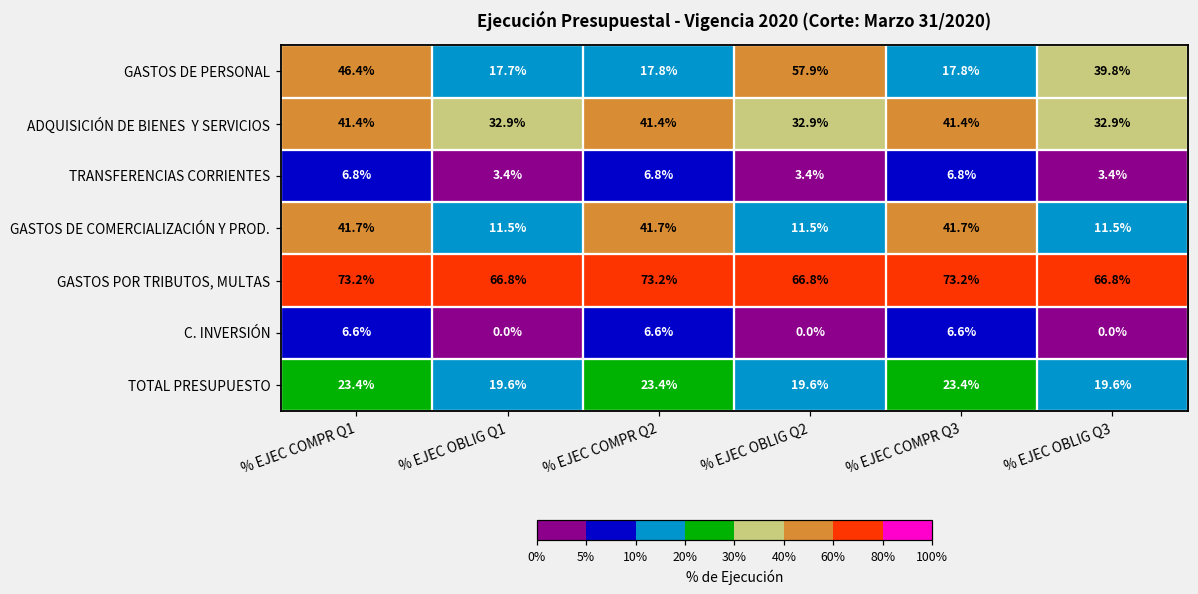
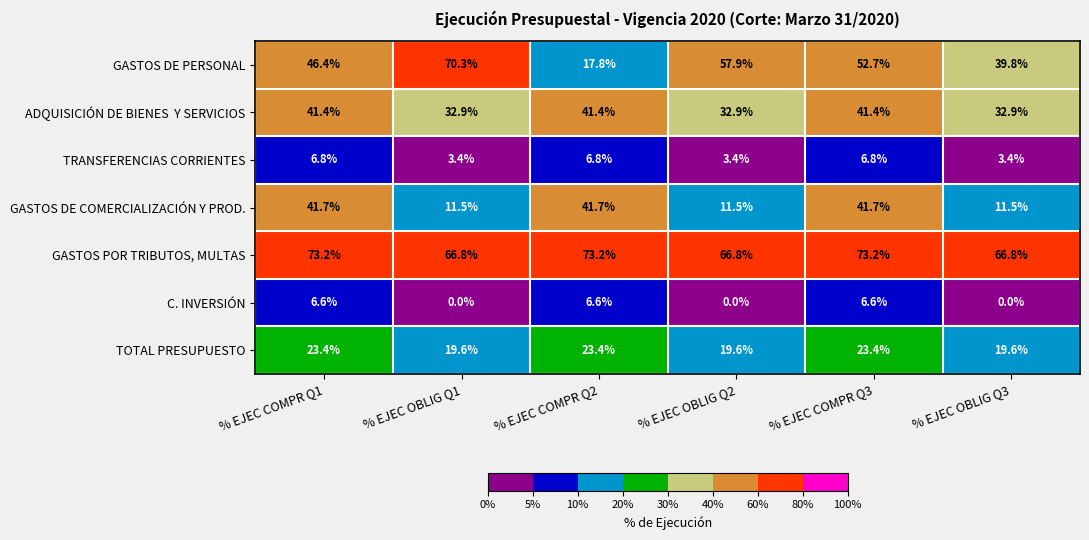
GASTOS DE PERSONAL, % EJEC OBLIG Q1: 17.7% -> 70.3%
GASTOS DE PERSONAL, % EJEC COMPR Q3: 17.8% -> 52.7%
